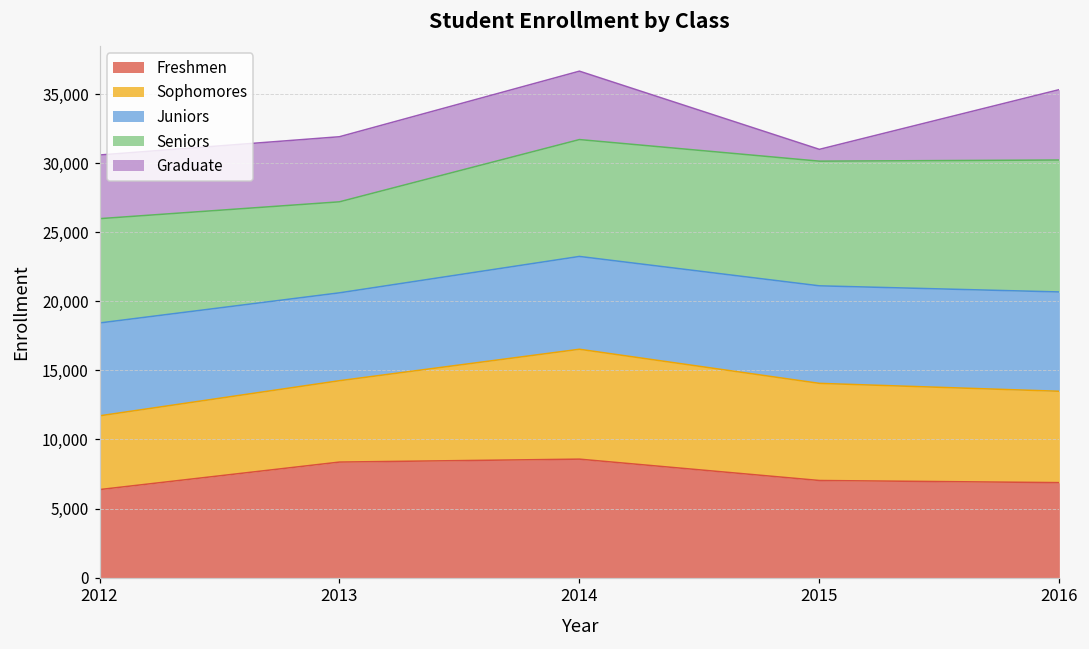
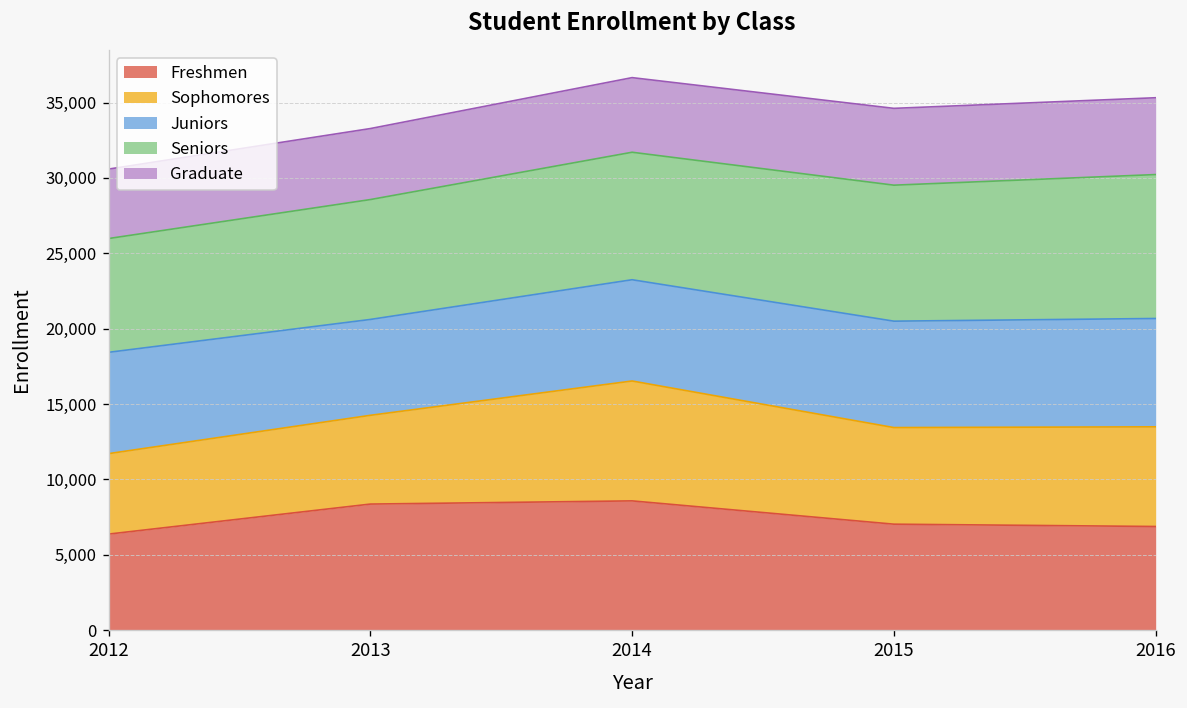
Seniors, 2013: 6,600 -> 8,000
Sophomores, 2015: 7,000 -> 6,400
Graduate, 2015: 900 -> 5,100
